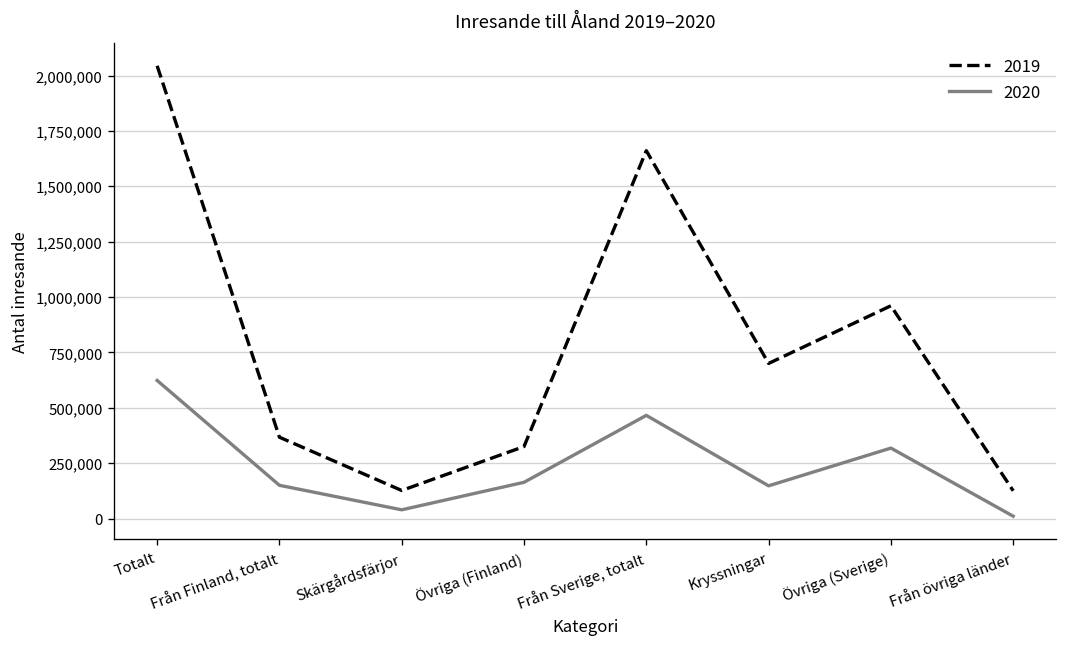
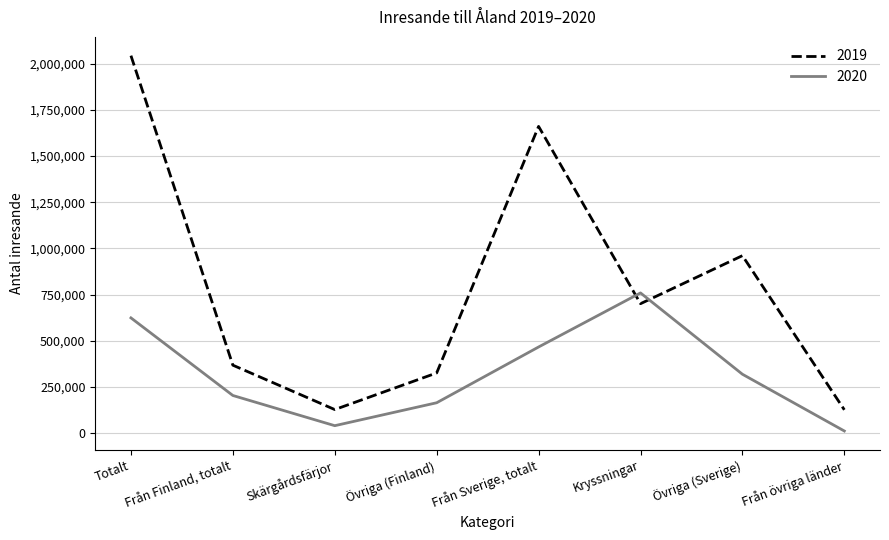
2020, Från Finland, totalt: 150,000 -> 200,000
2020, Kryssningar: 150,000 -> 760,000
